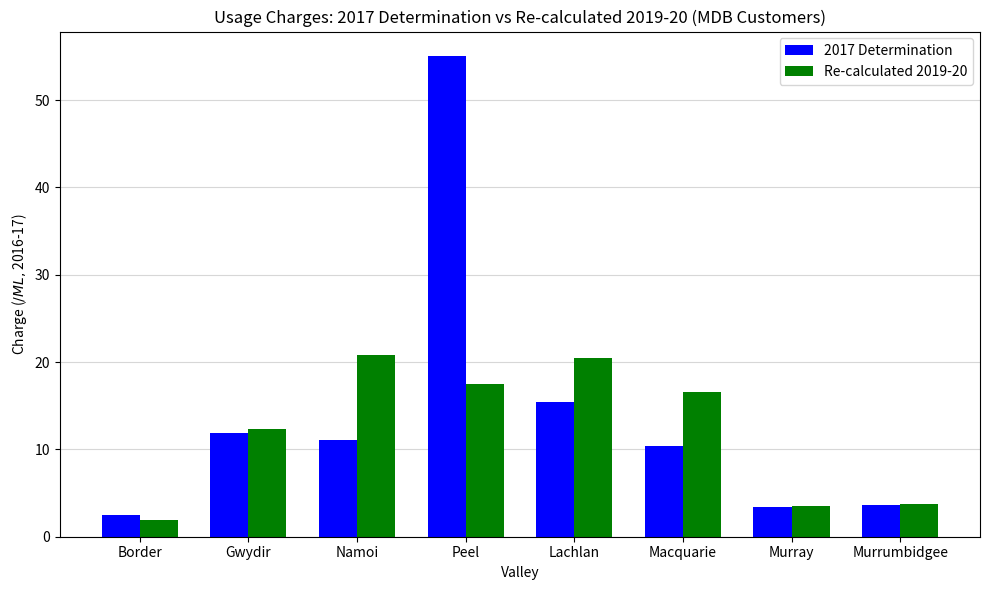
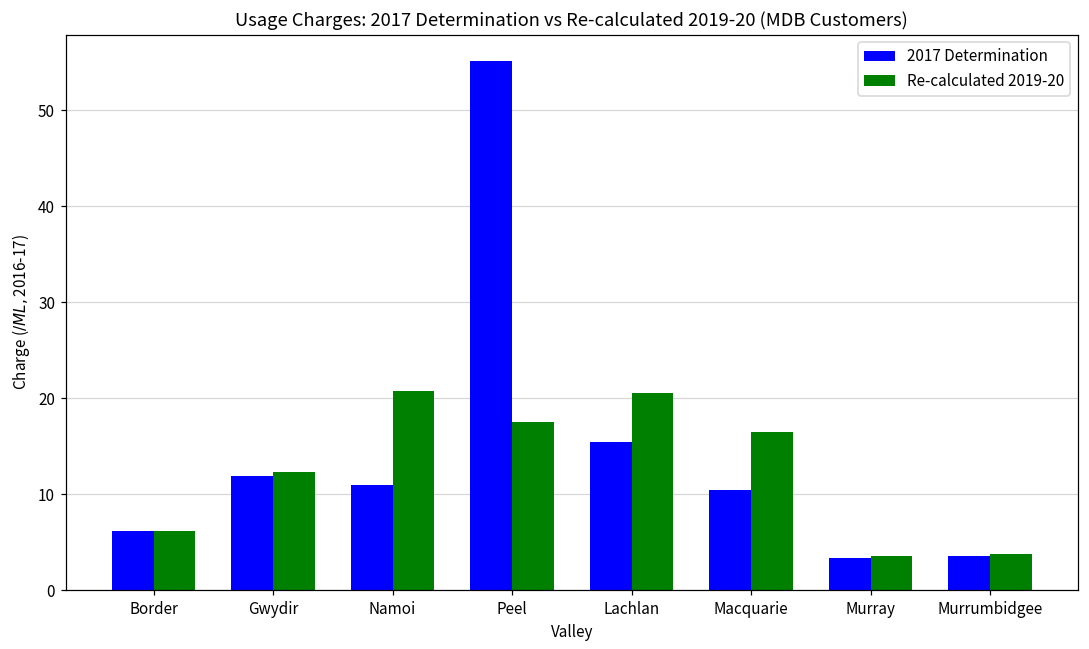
2017 Determination, Border: 2 -> 6
Re-calculated 2019-20, Border: 2 -> 6
